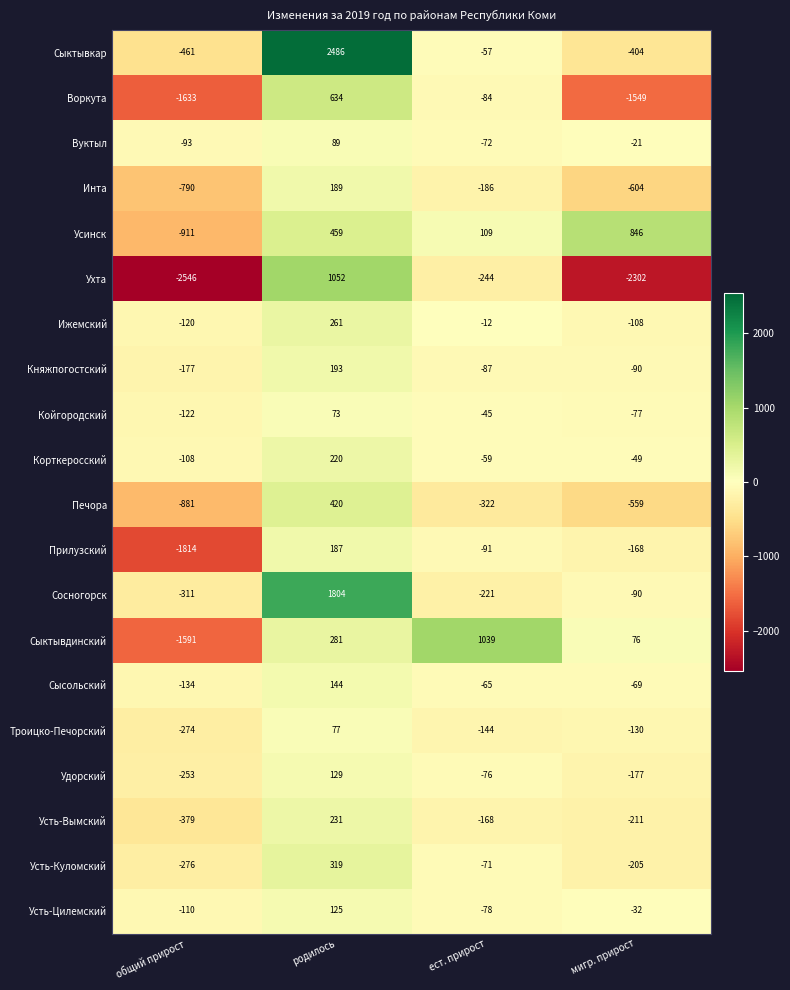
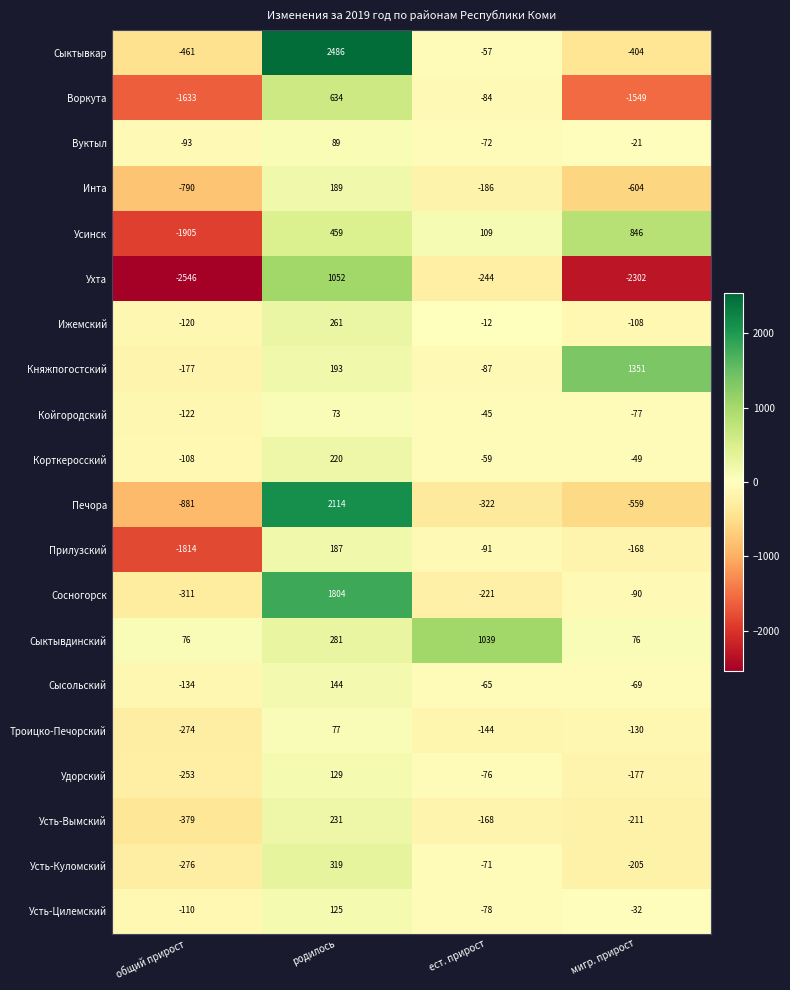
Усинск, общий прирост: -911 -> -1905
Княжпогостский, мигр. прирост: -90 -> 1351
Печора, родилось: 420 -> 2114
Сыктывдинский, общий прирост: -1591 -> 76
